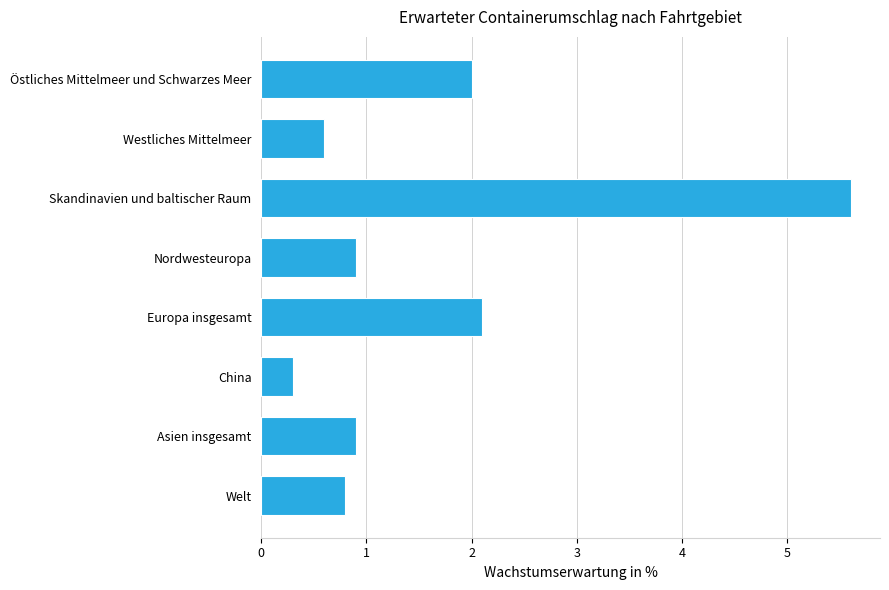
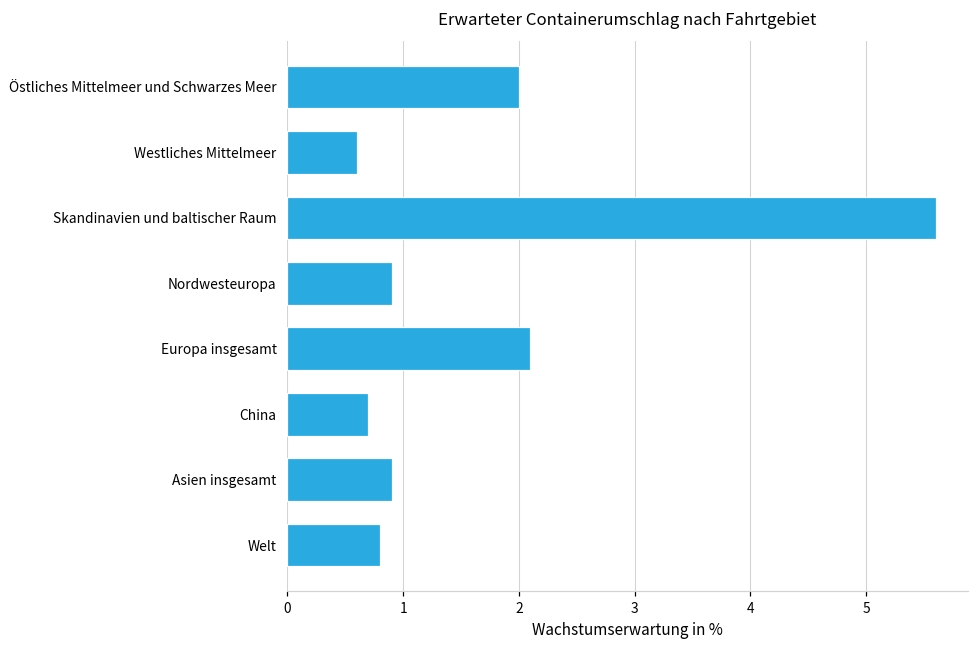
China: 0.3 -> 0.7
